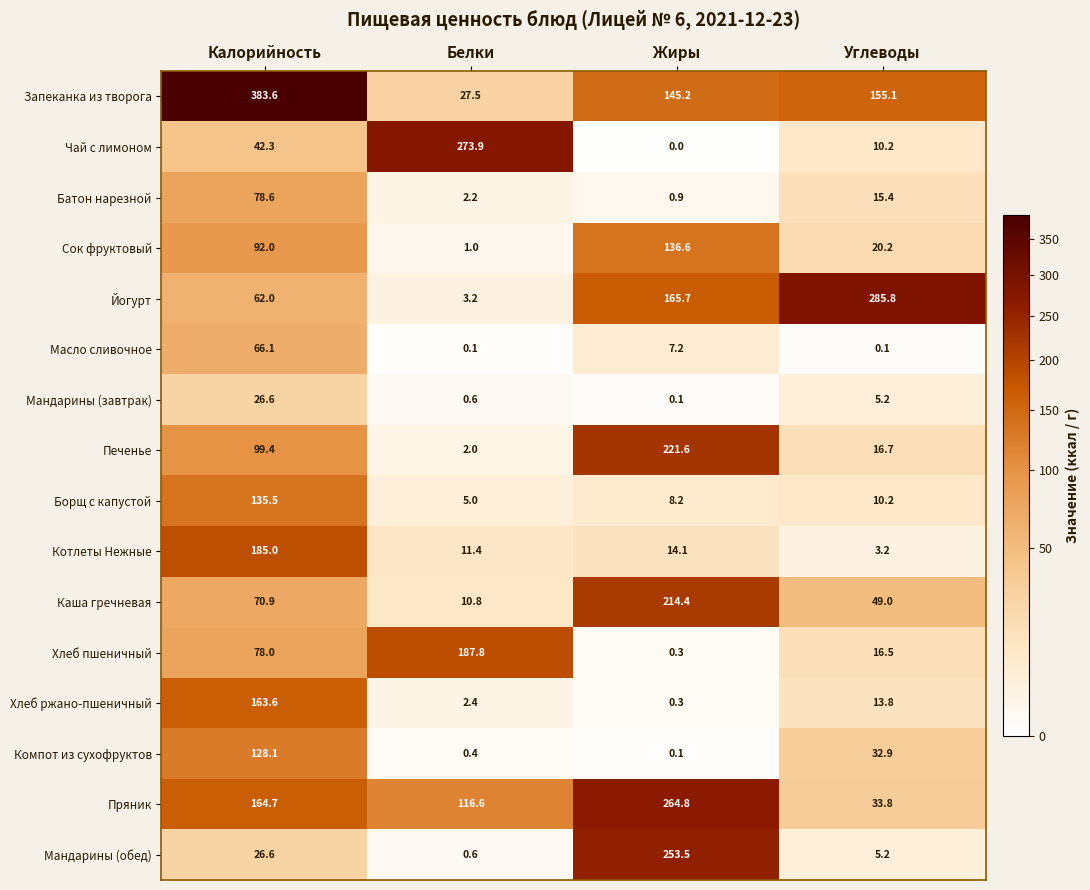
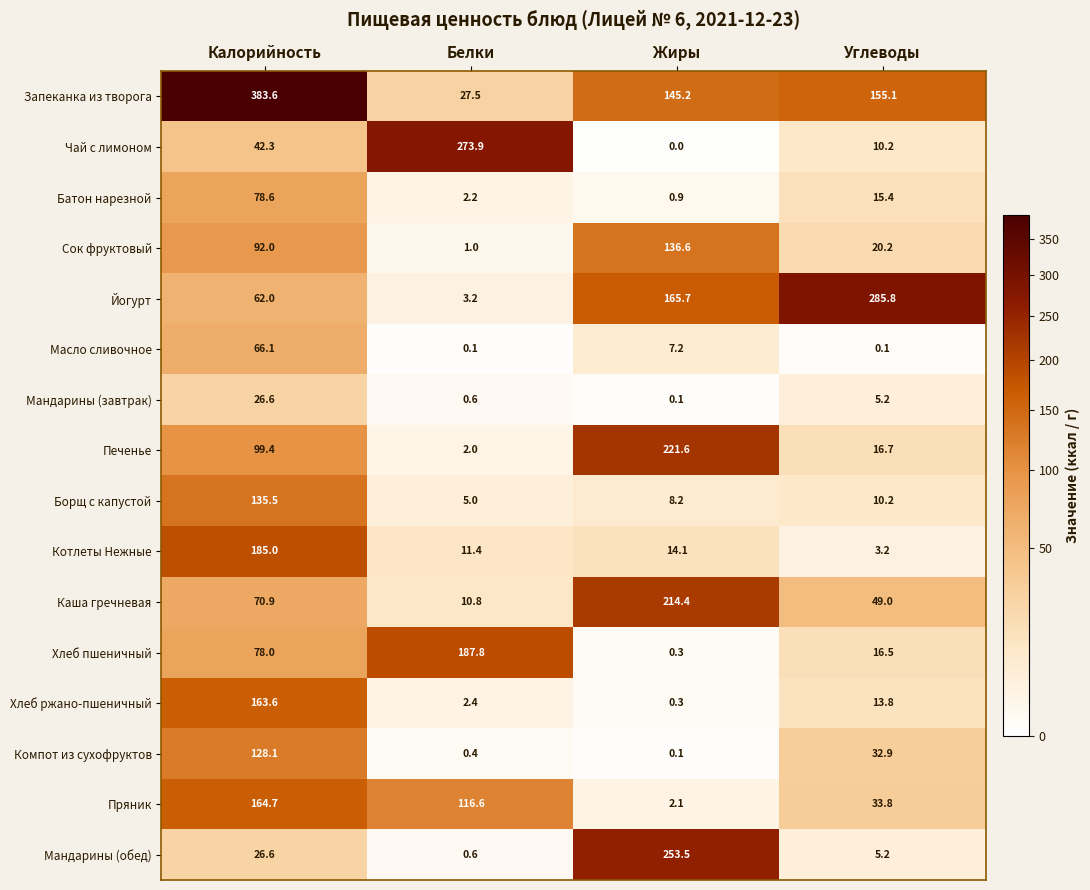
Пряник, Жиры: 264.8 -> 2.1
